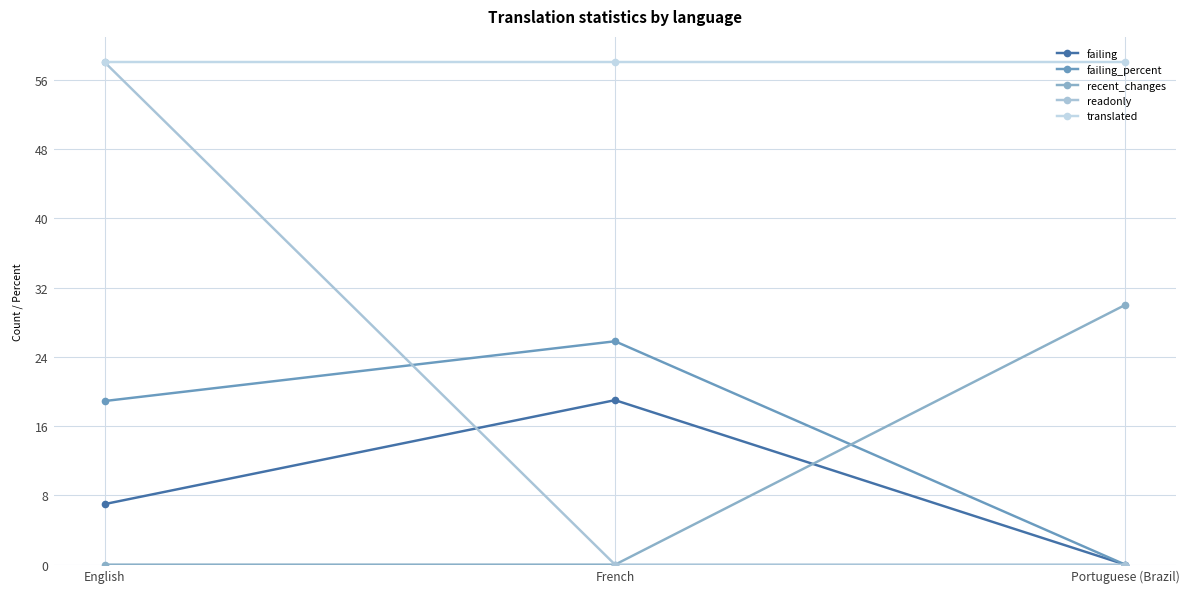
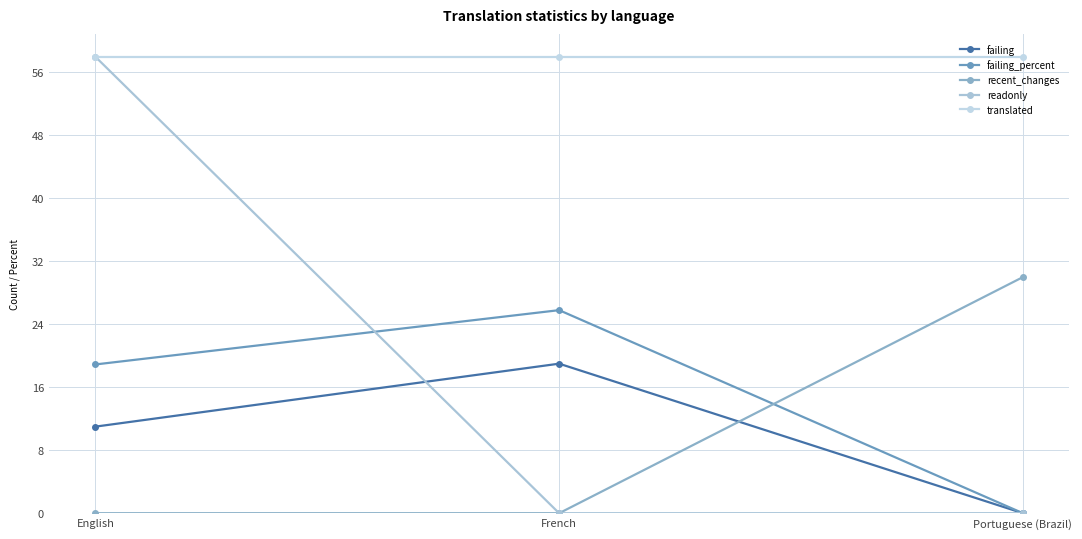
failing, English: 7 -> 11
